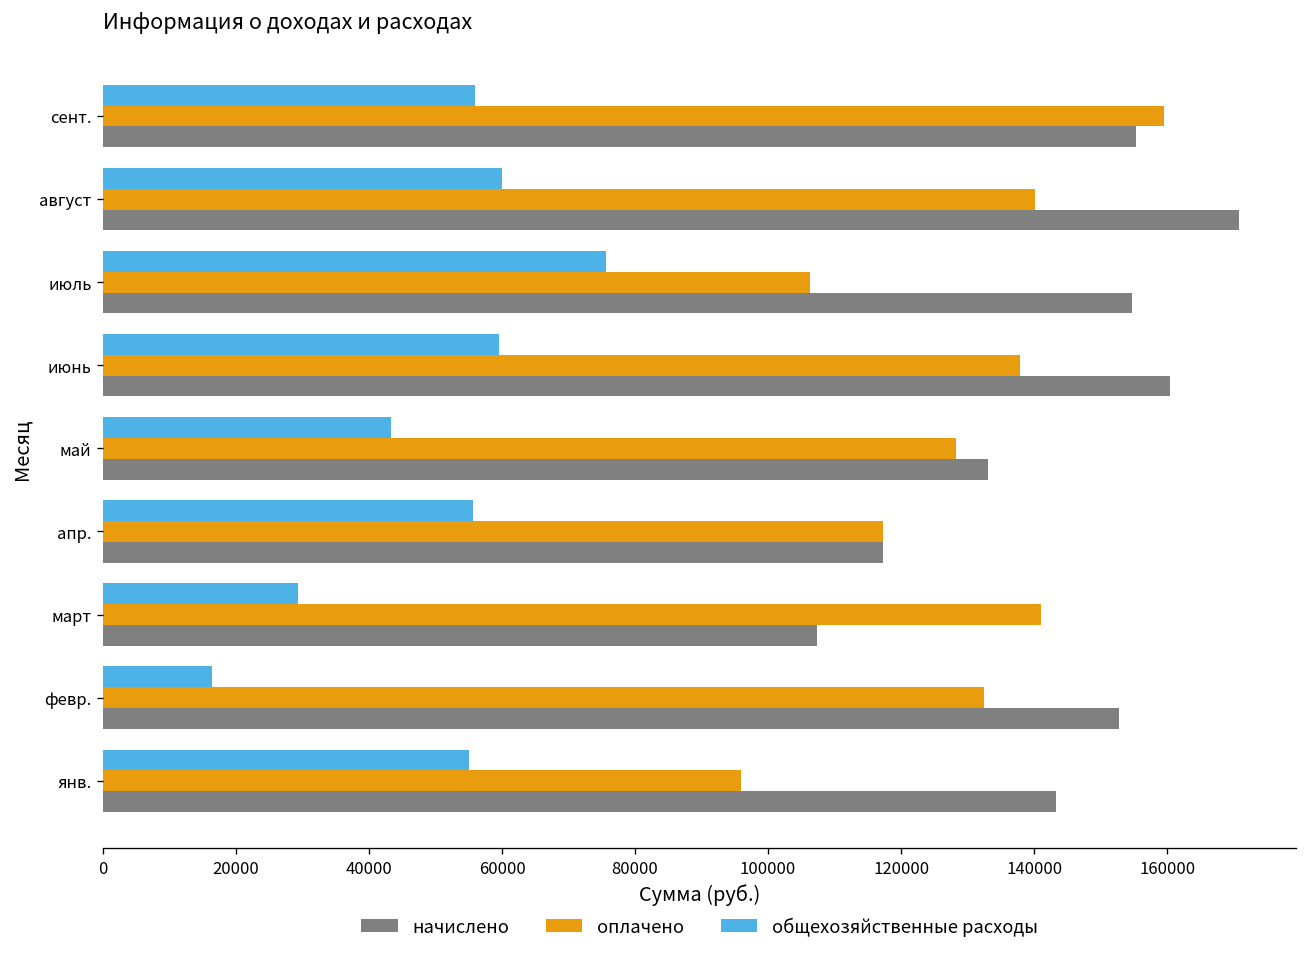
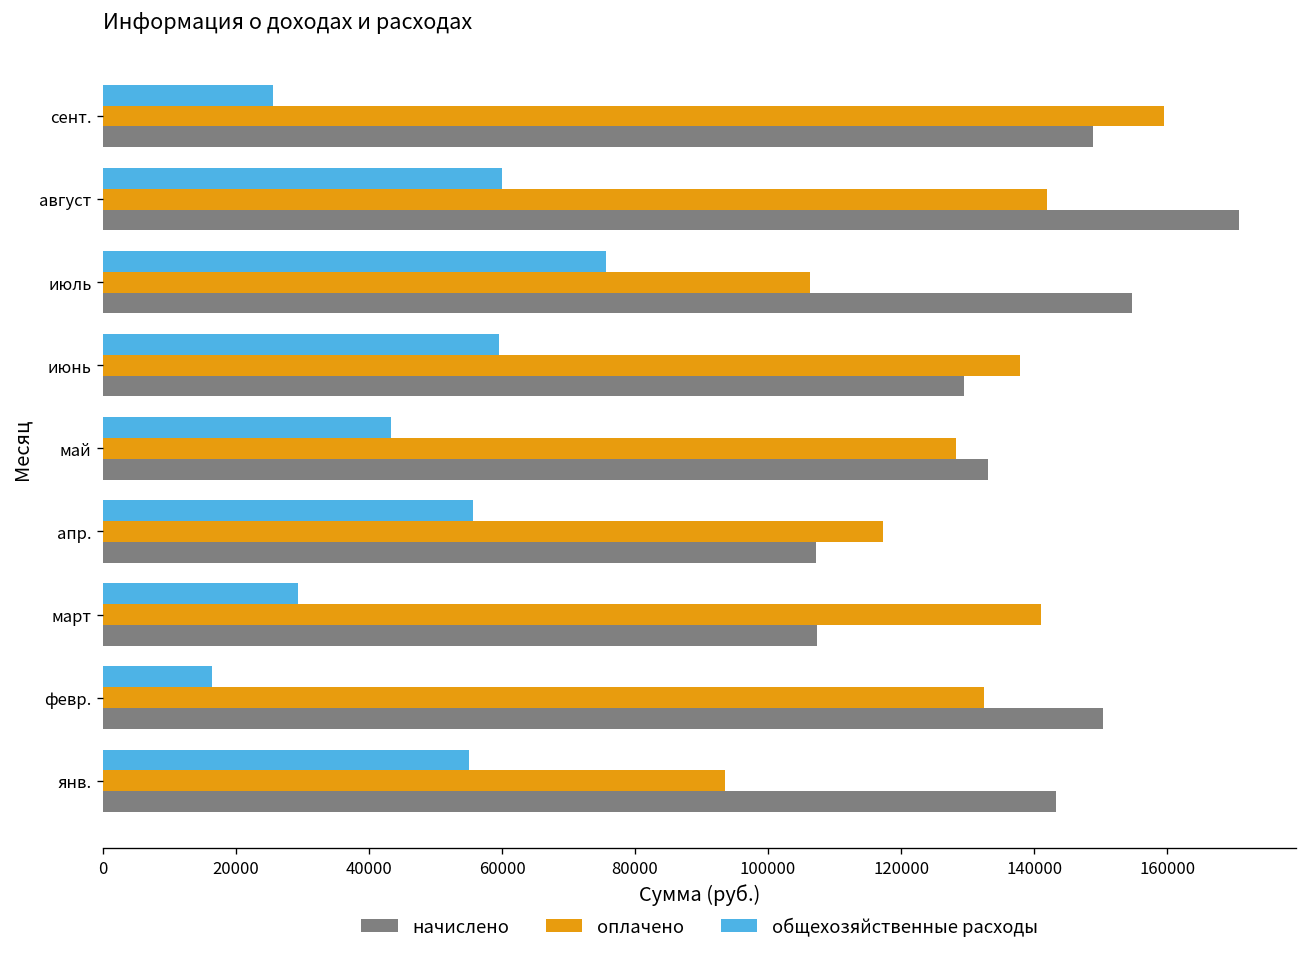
общехозяйственные расходы, сент.: 56000 -> 26000
начислено, сент.: 155000 -> 149000
оплачено, август: 140000 -> 142000
начислено, июнь: 160000 -> 129000
начислено, апр.: 117000 -> 107000
начислено, февр.: 153000 -> 150000
оплачено, янв.: 96000 -> 94000
